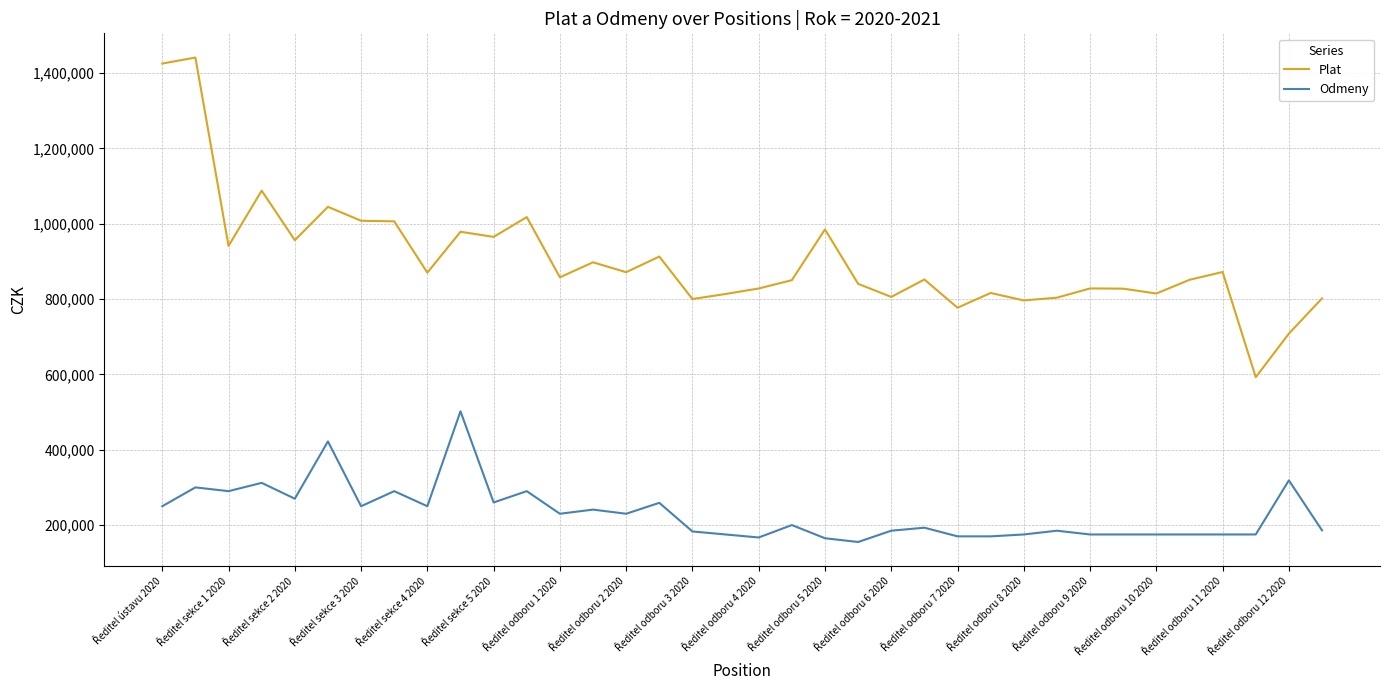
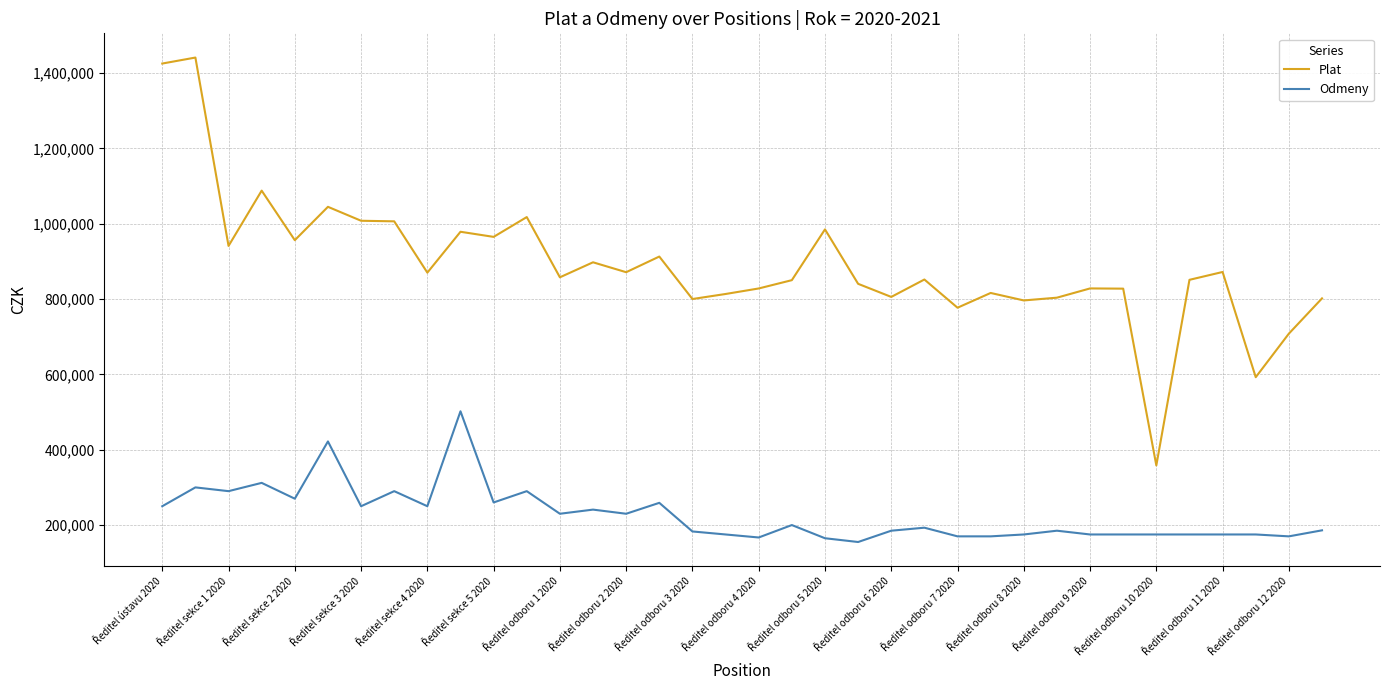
Plat, Ředitel odboru 10 2020: 810,000 -> 360,000
Odmeny, Ředitel odboru 12 2020: 320,000 -> 170,000
